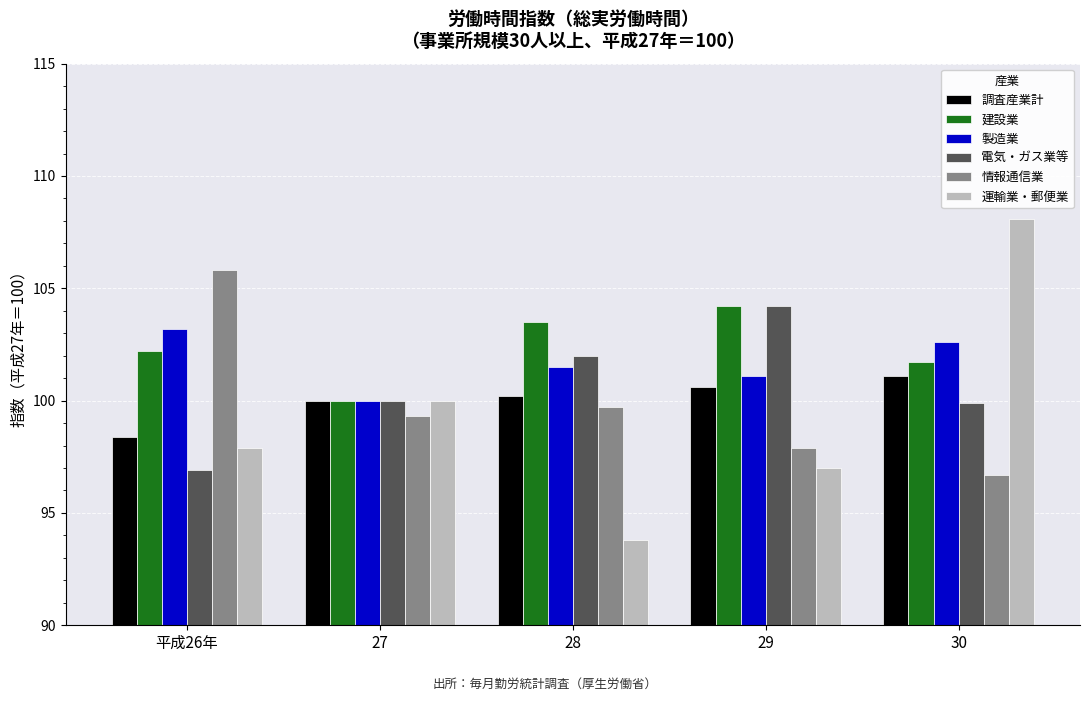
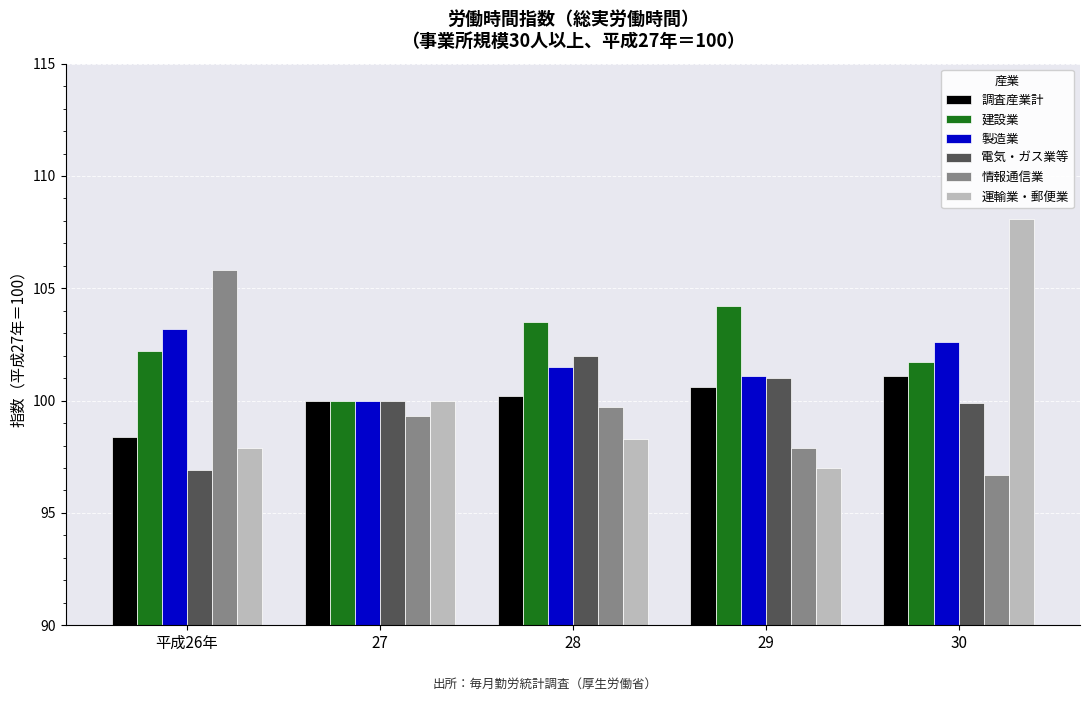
運輸業・郵便業, 28: 93.8 -> 98.3
電気・ガス業等, 29: 104.2 -> 101.0
